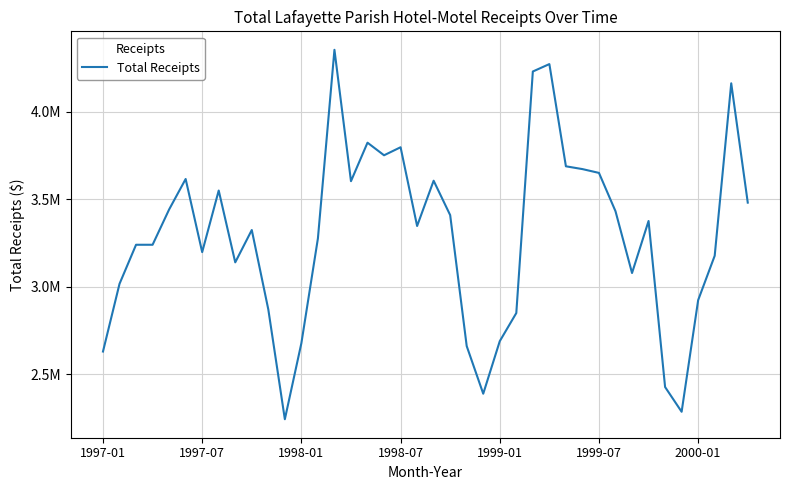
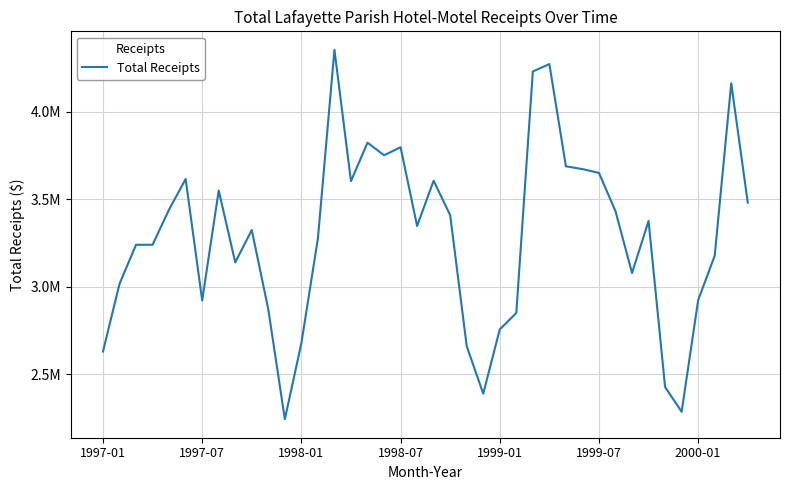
1997-07: 3200000 -> 2920000
1999-01: 2690000 -> 2760000
